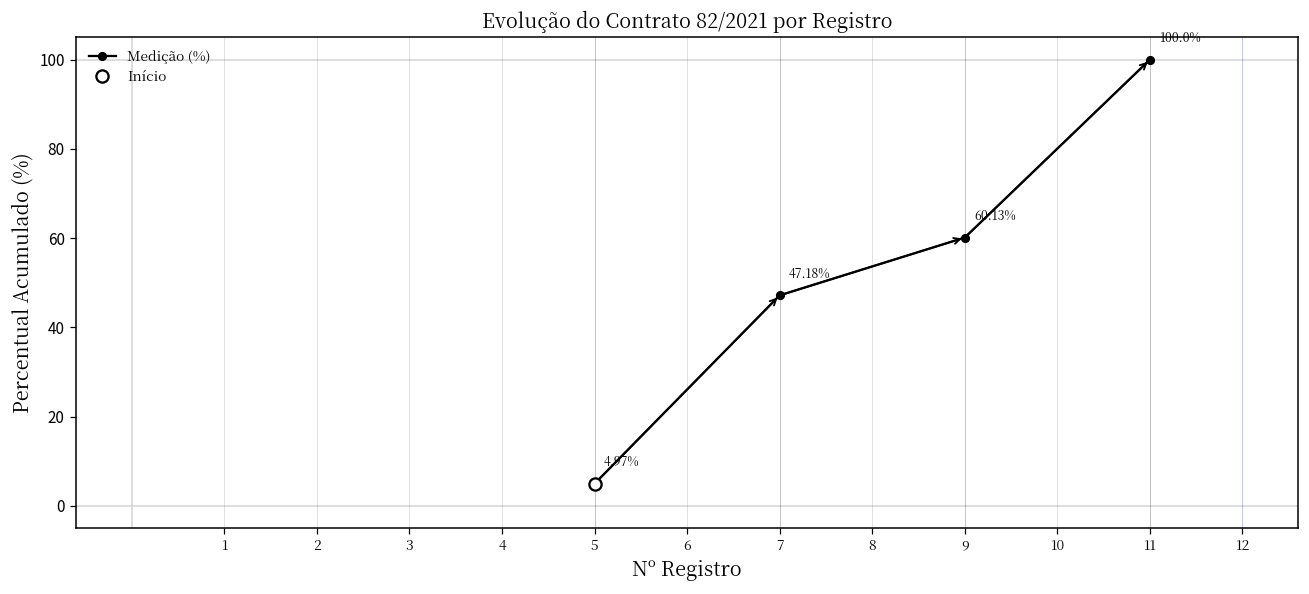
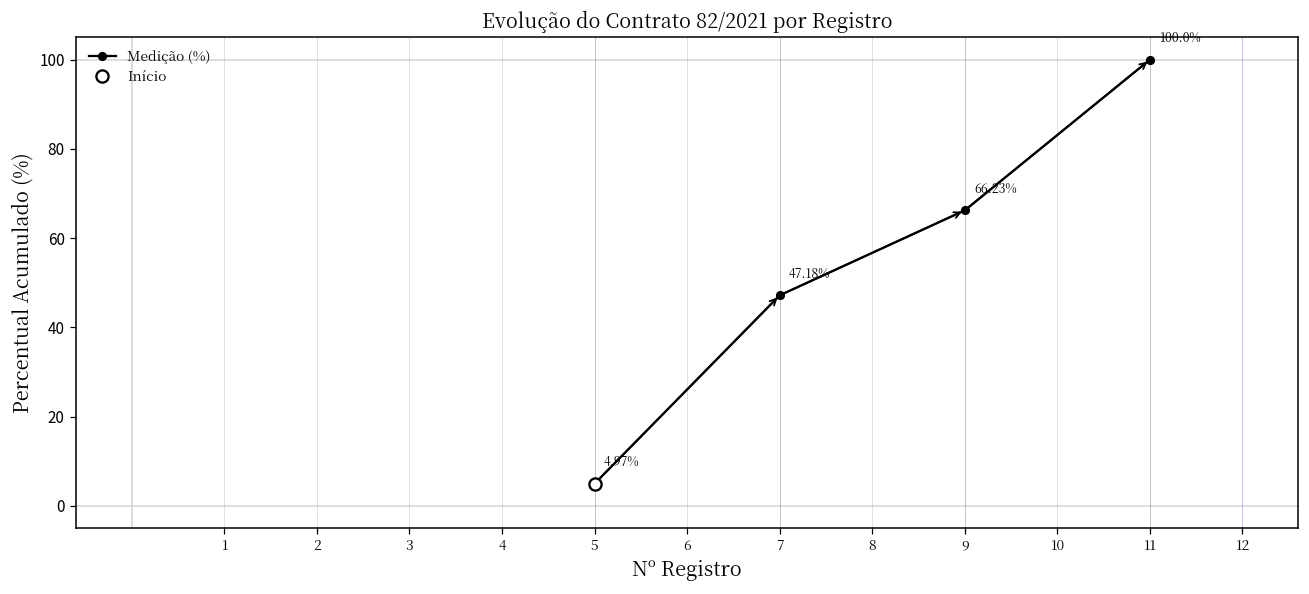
Medição (%), 9: 60.13% -> 66.23%
